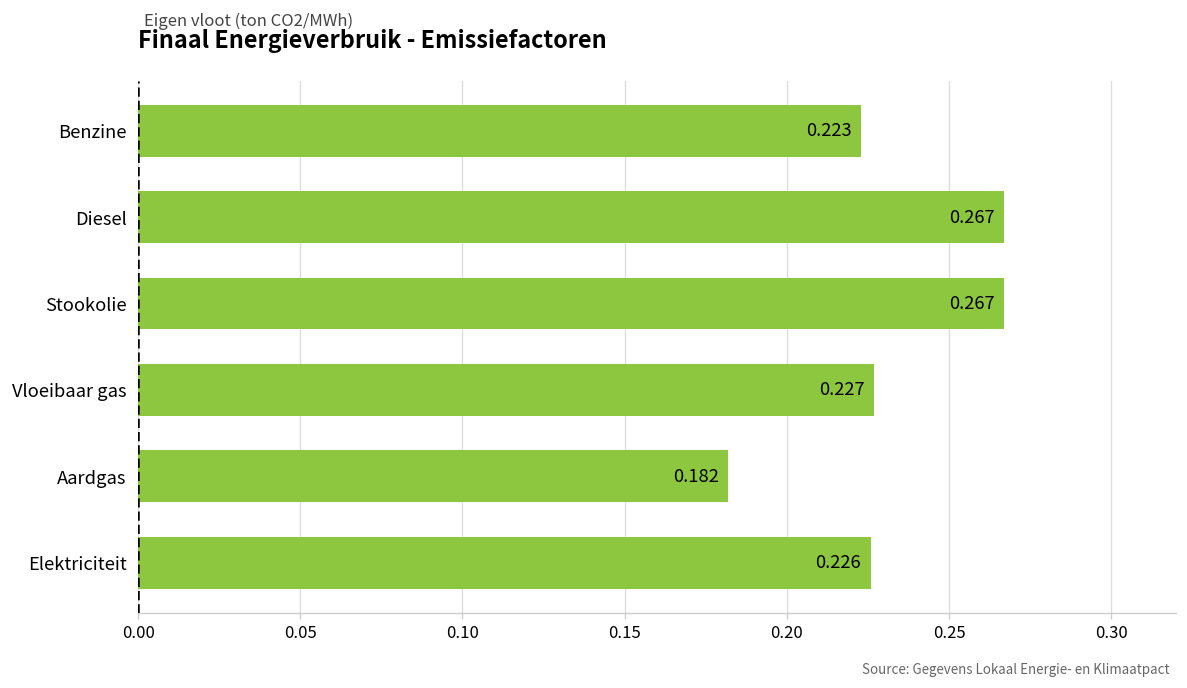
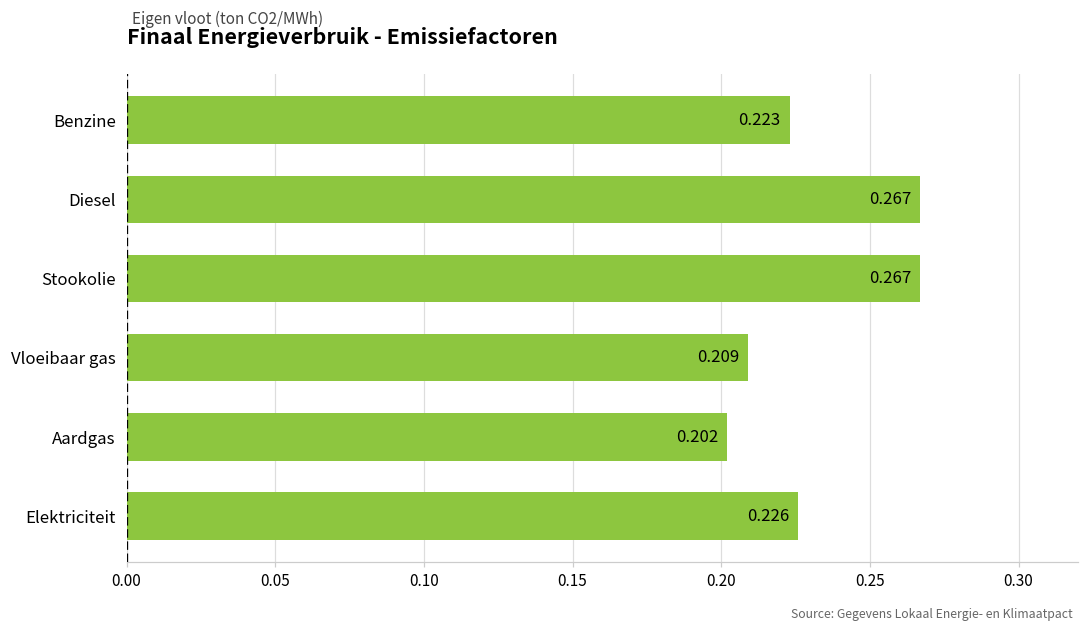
Vloeibaar gas: 0.227 -> 0.209
Aardgas: 0.182 -> 0.202
